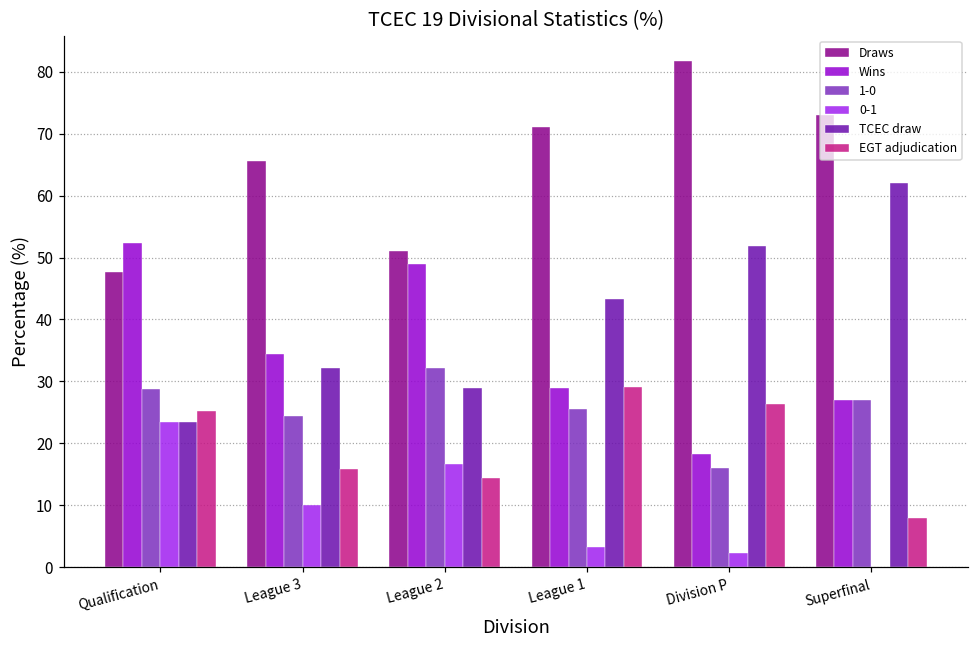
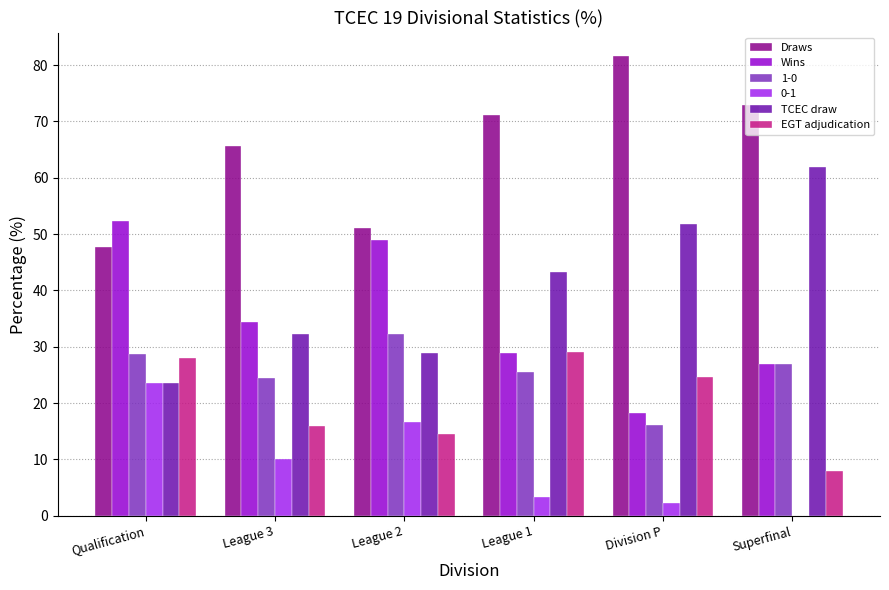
EGT adjudication, Qualification: 25 -> 28
EGT adjudication, Division P: 26 -> 25
